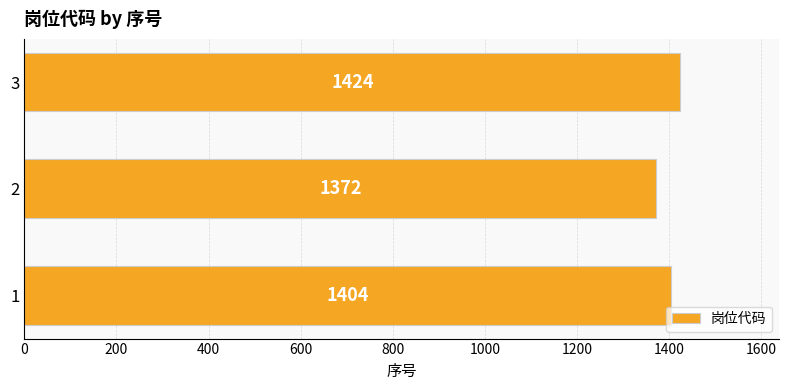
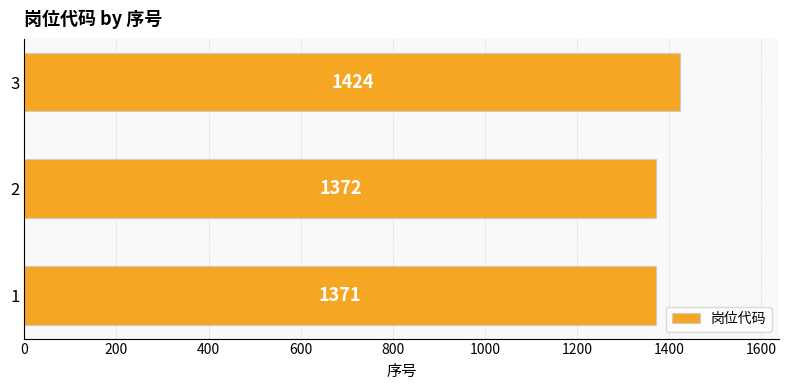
1: 1404 -> 1371
